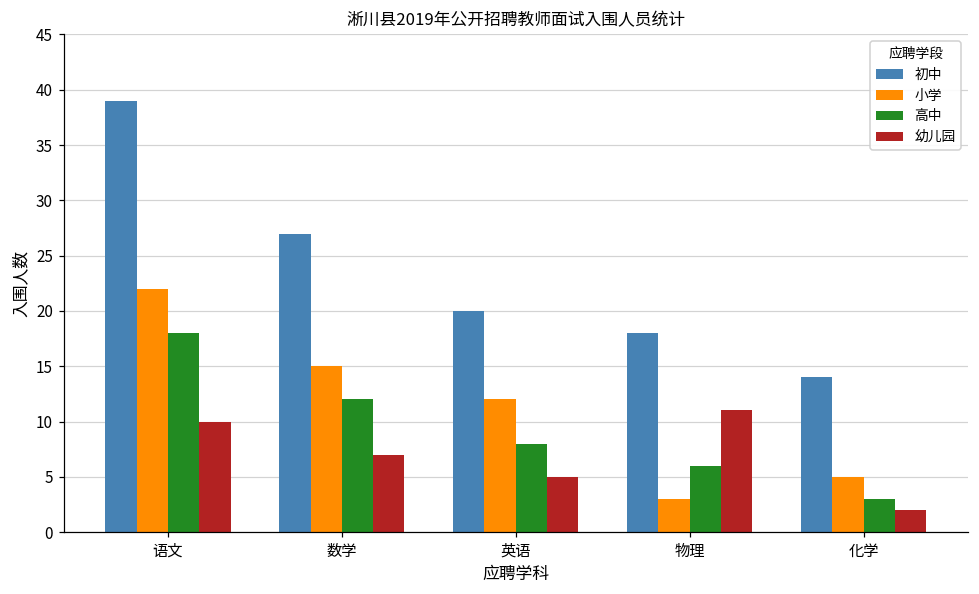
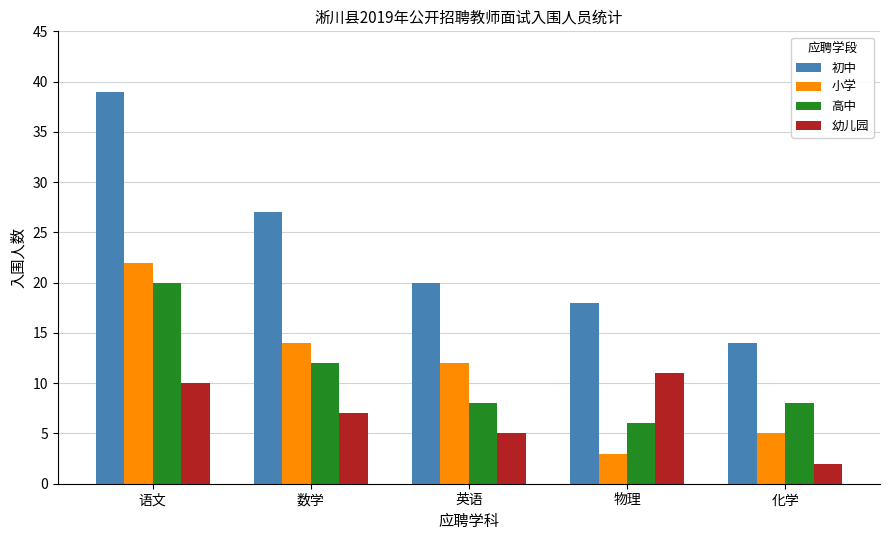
高中, 语文: 18 -> 20
小学, 数学: 15 -> 14
高中, 化学: 3 -> 8
